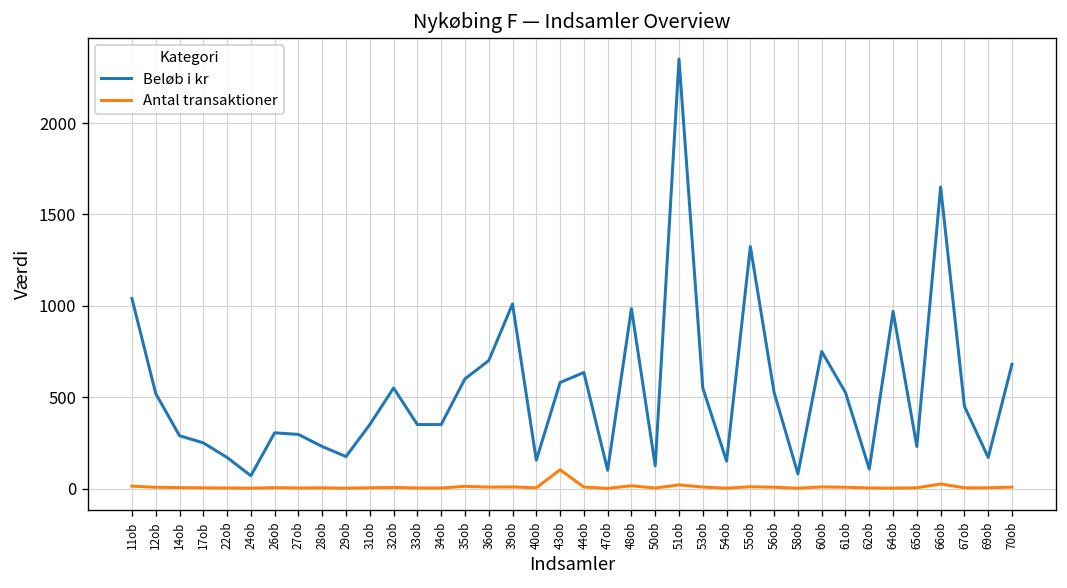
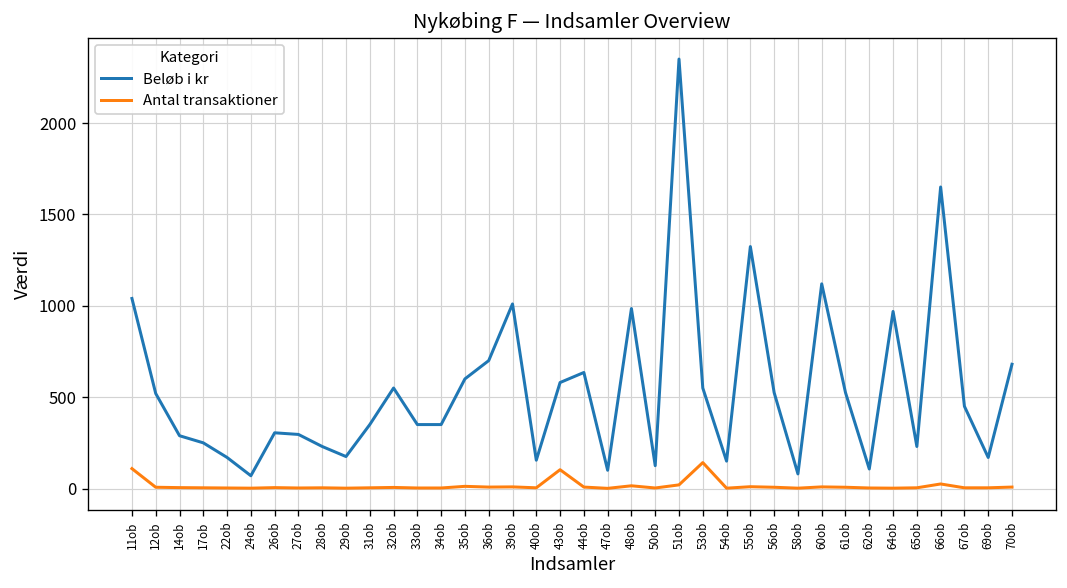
Antal transaktioner, 11ob: 10 -> 110
Antal transaktioner, 53ob: 10 -> 140
Beløb i kr, 60ob: 750 -> 1120
